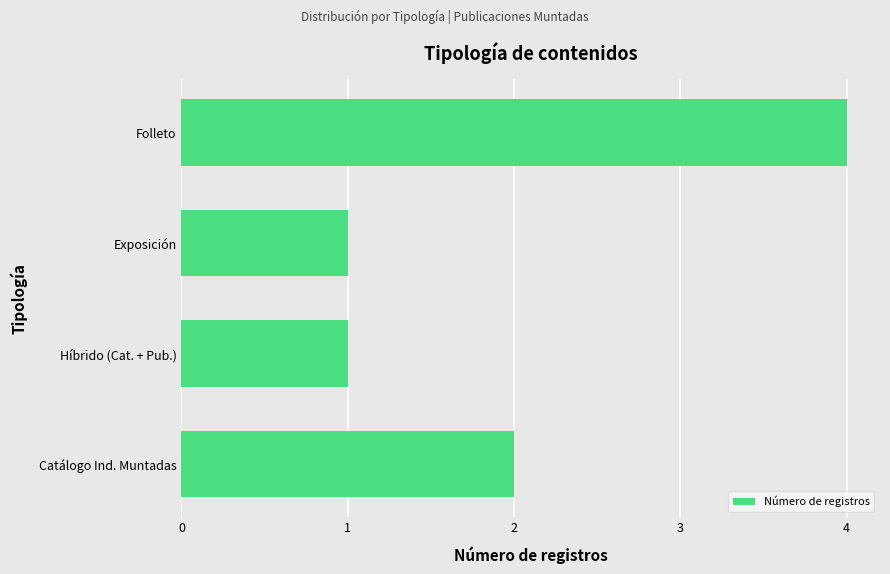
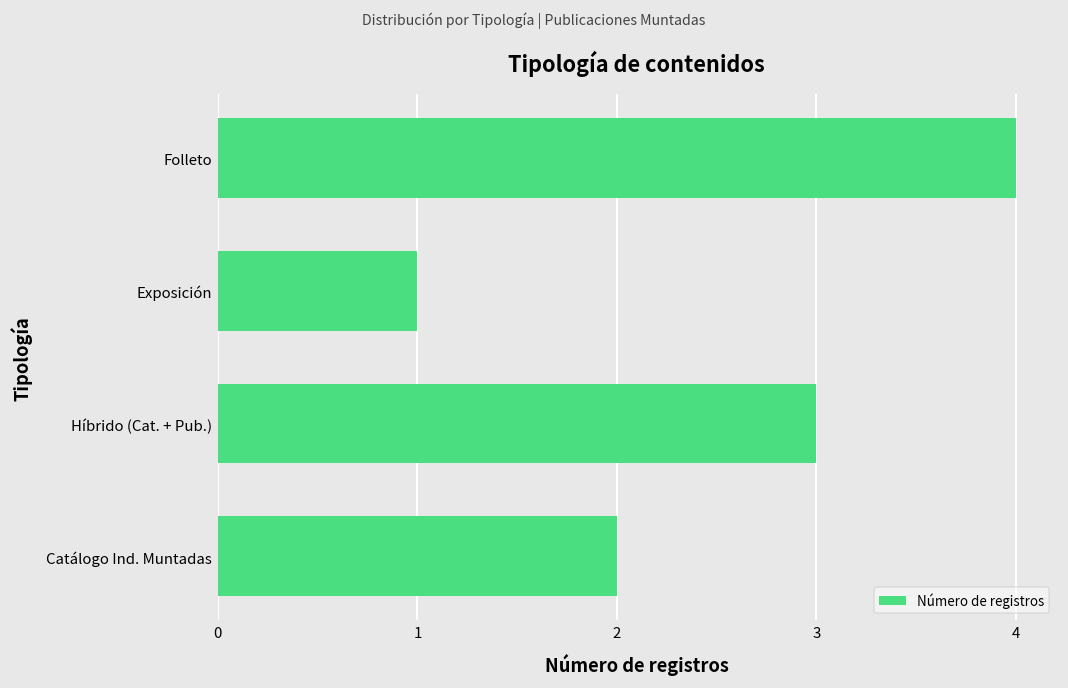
Híbrido (Cat. + Pub.): 1 -> 3
